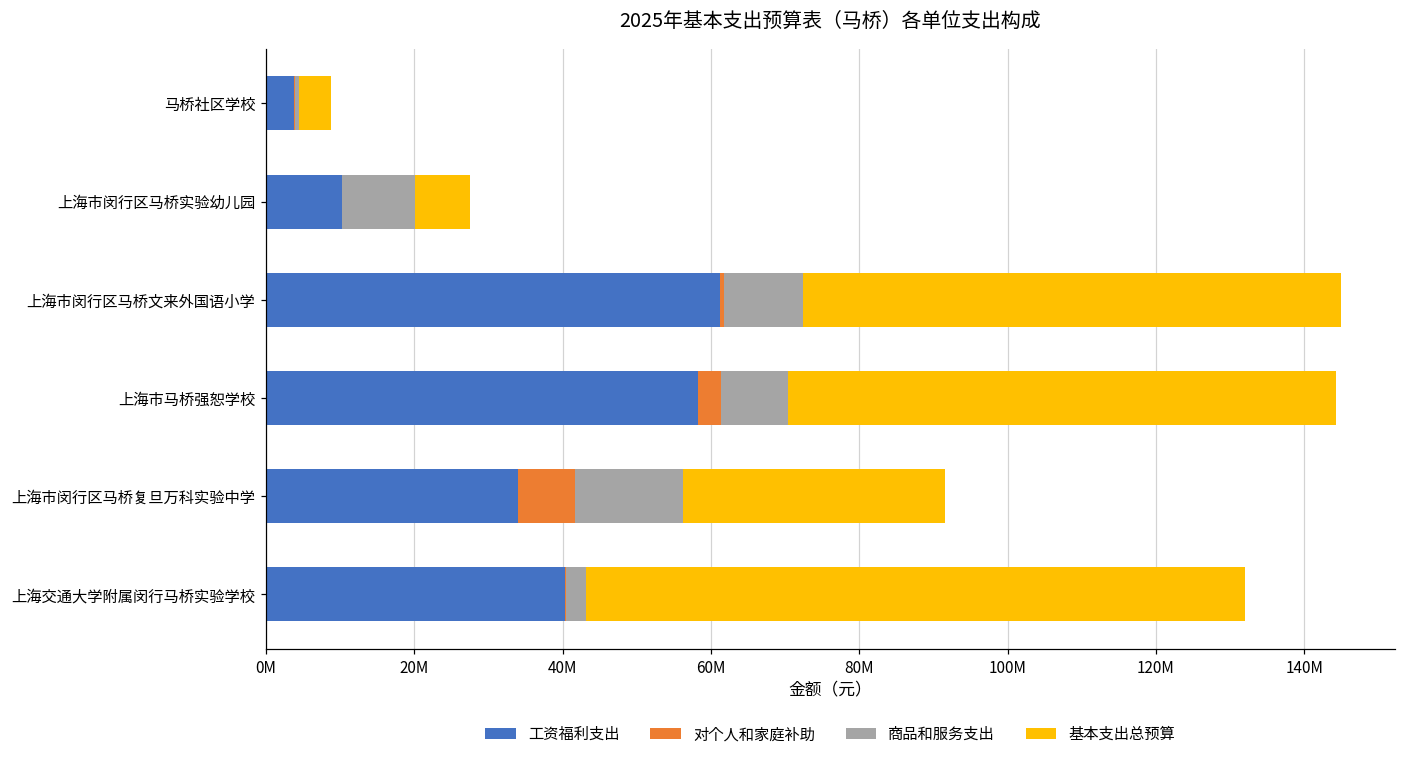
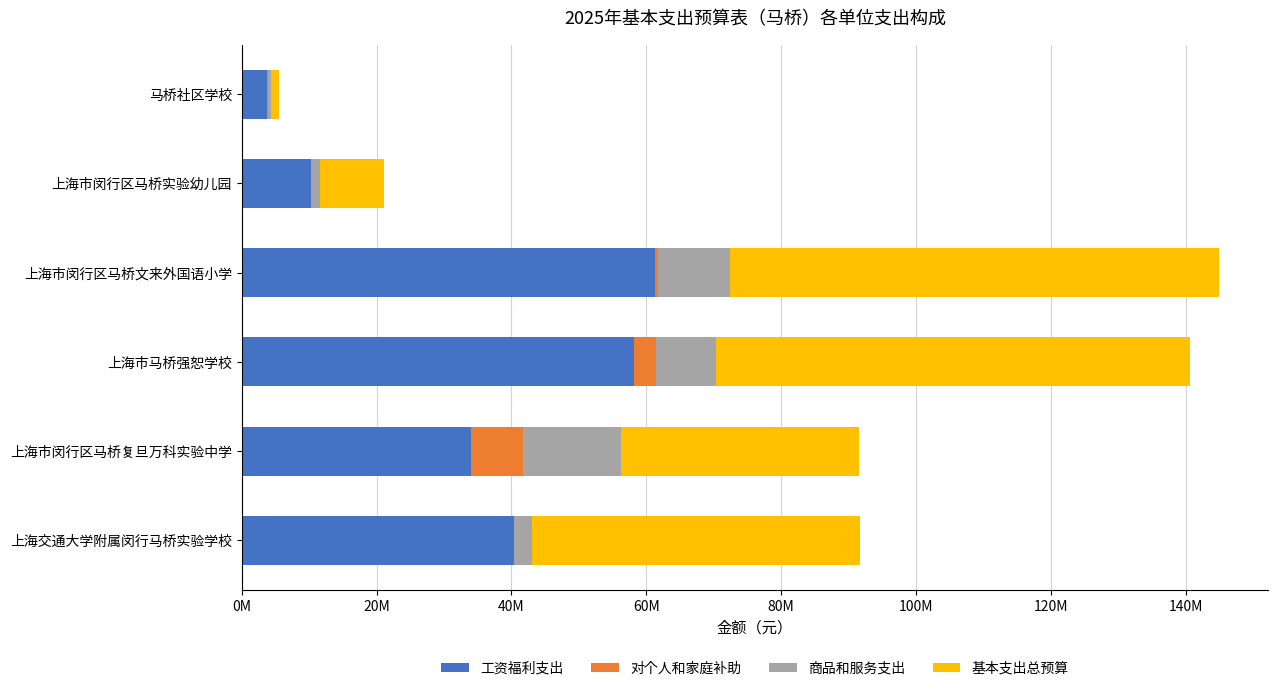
基本支出总预算, 马桥社区学校: 4000000 -> 1000000
商品和服务支出, 上海市闵行区马桥实验幼儿园: 10000000 -> 1000000
基本支出总预算, 上海市闵行区马桥实验幼儿园: 8000000 -> 10000000
基本支出总预算, 上海市马桥强恕学校: 74000000 -> 70000000
基本支出总预算, 上海交通大学附属闵行马桥实验学校: 89000000 -> 49000000
